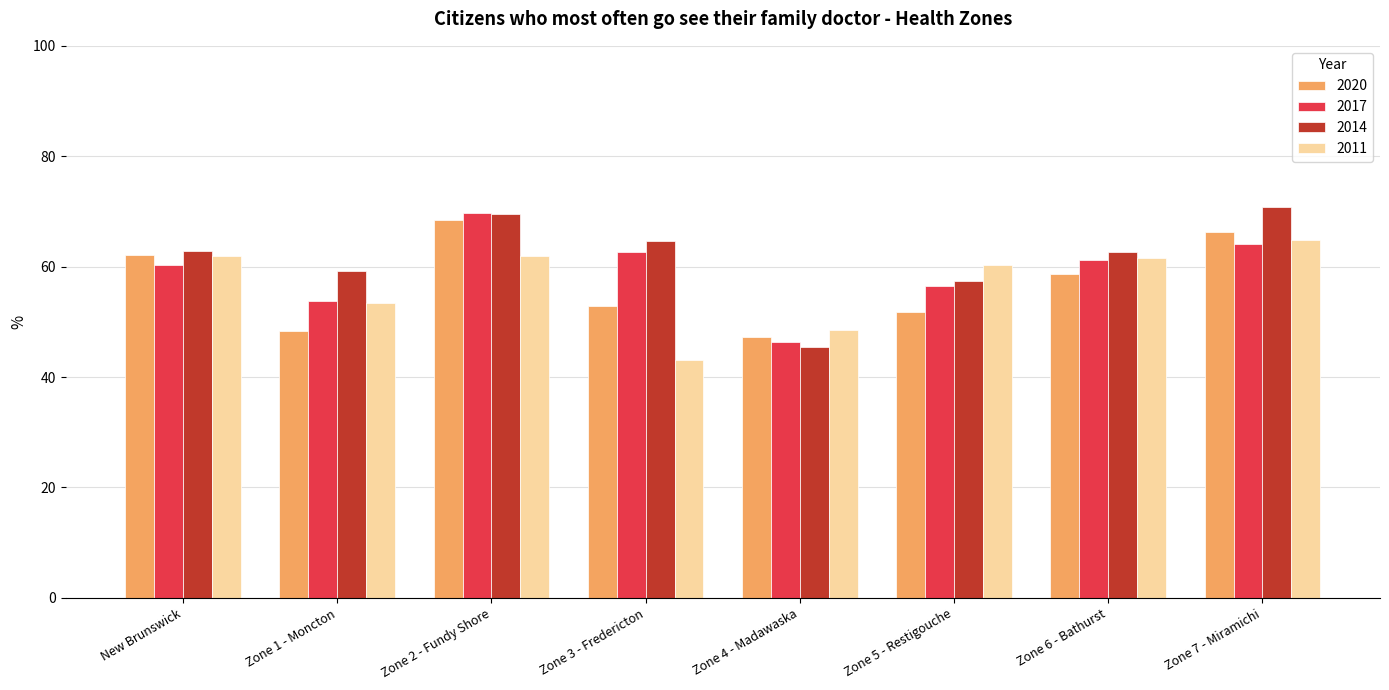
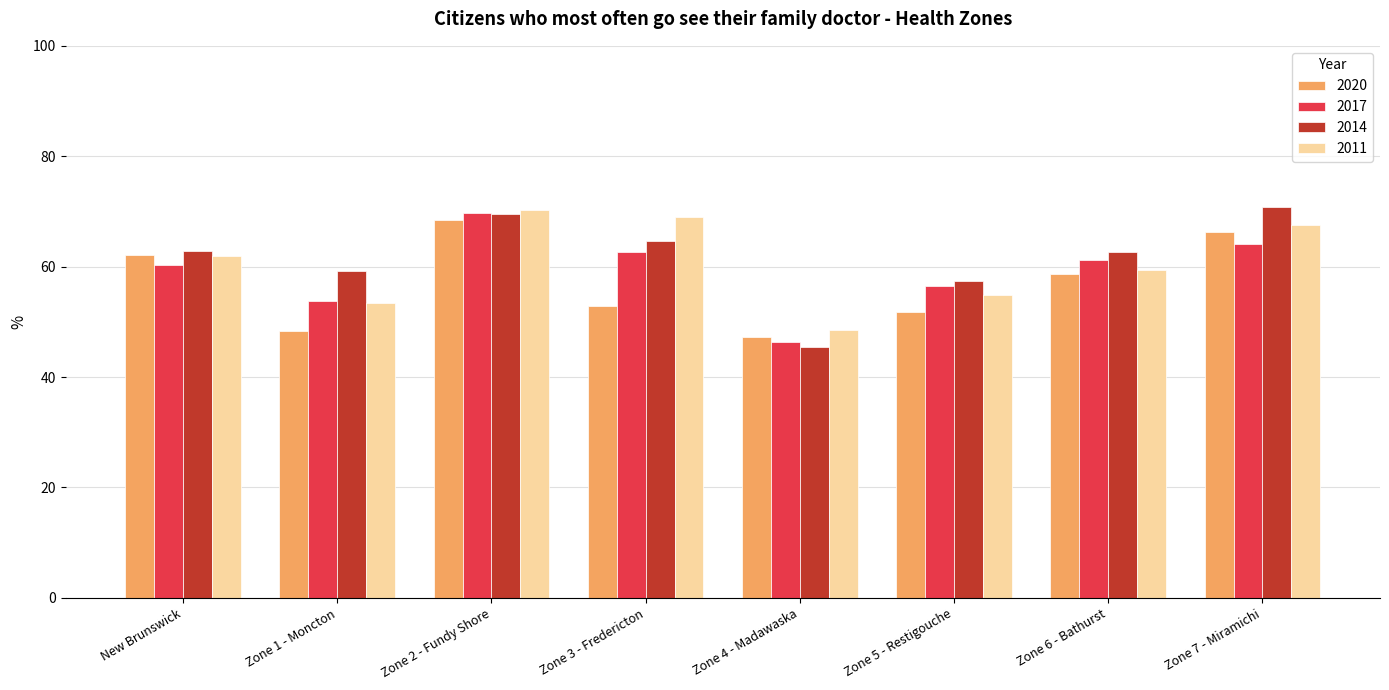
2011, Zone 2 - Fundy Shore: 62 -> 70
2011, Zone 3 - Fredericton: 43 -> 69
2011, Zone 5 - Restigouche: 60 -> 55
2011, Zone 6 - Bathurst: 62 -> 59
2011, Zone 7 - Miramichi: 65 -> 68
